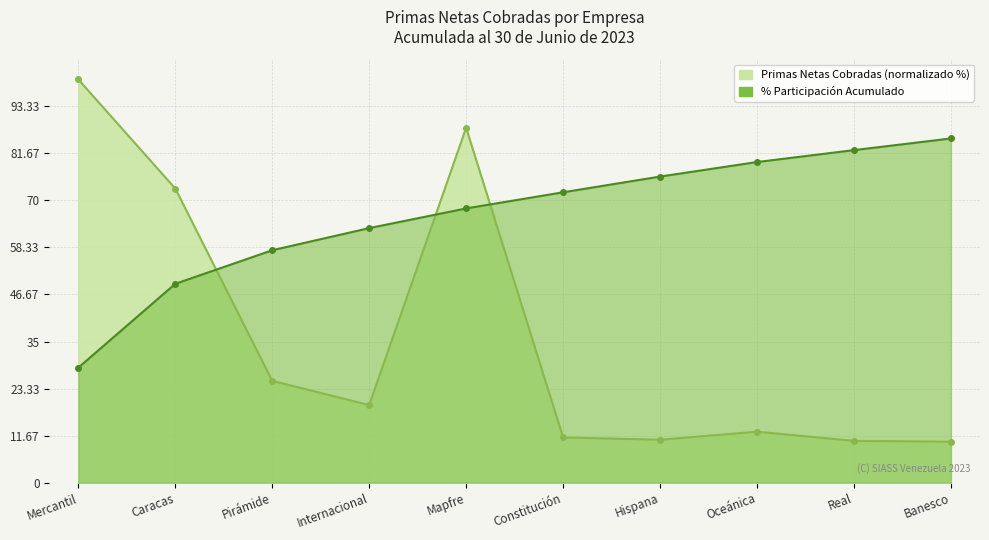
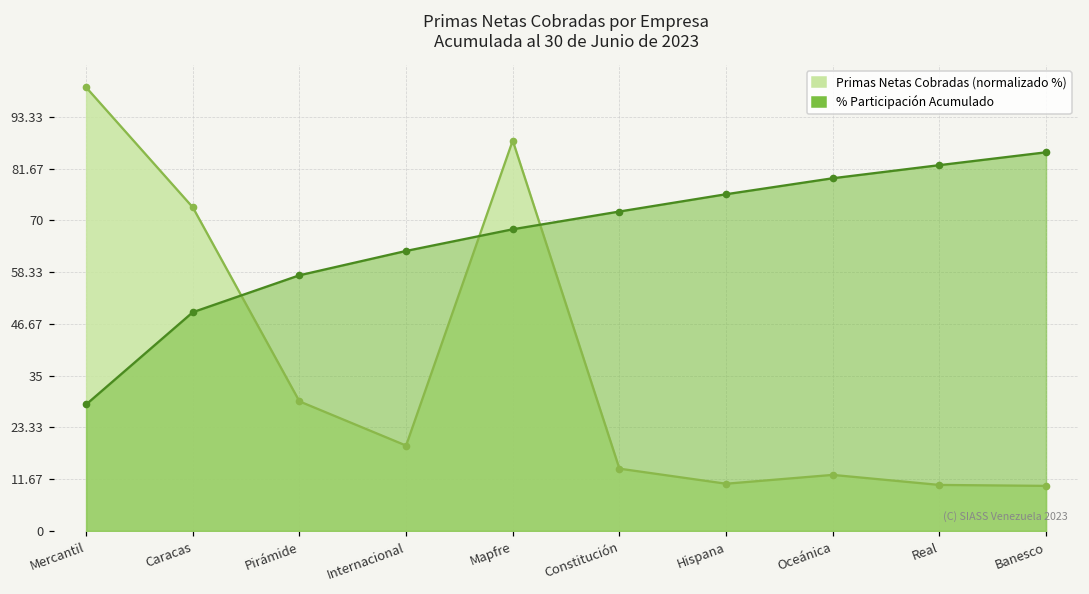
Primas Netas Cobradas (normalizado %), Pirámide: 25 -> 29
Primas Netas Cobradas (normalizado %), Constitución: 11 -> 14
